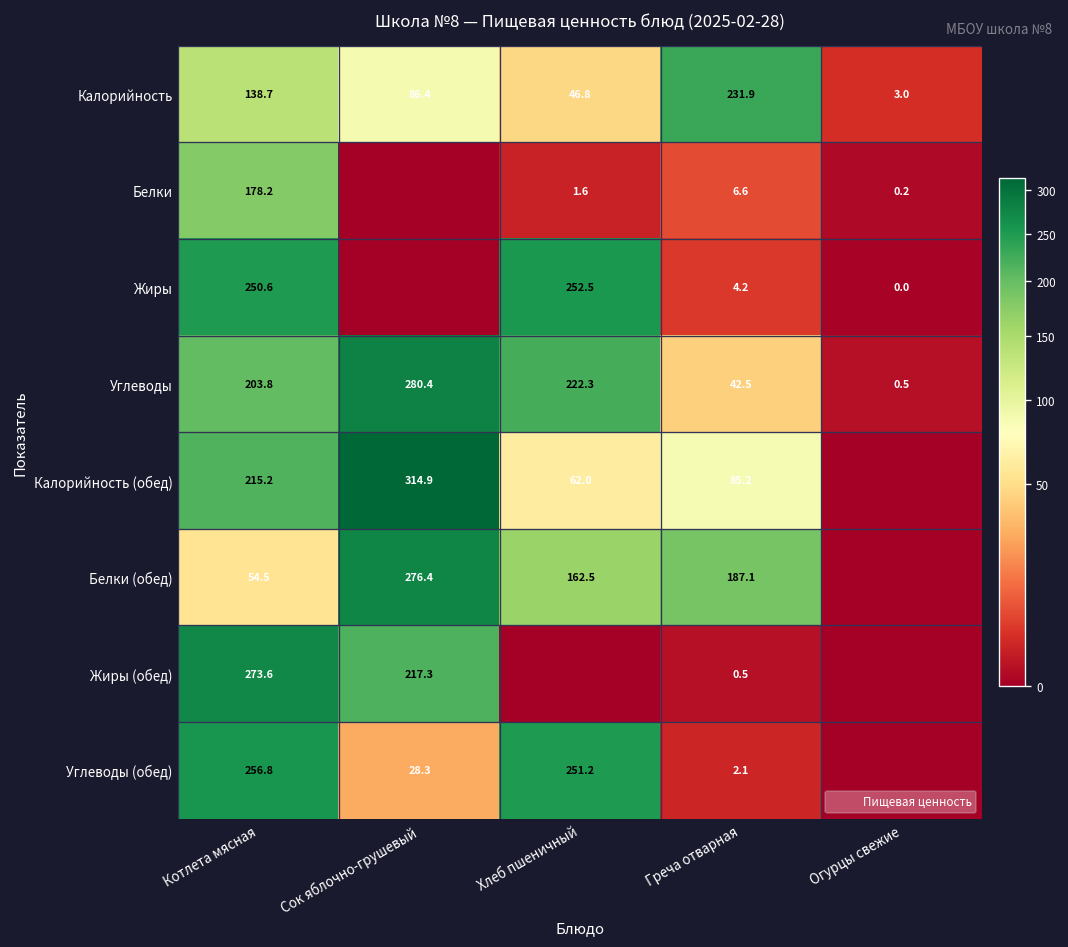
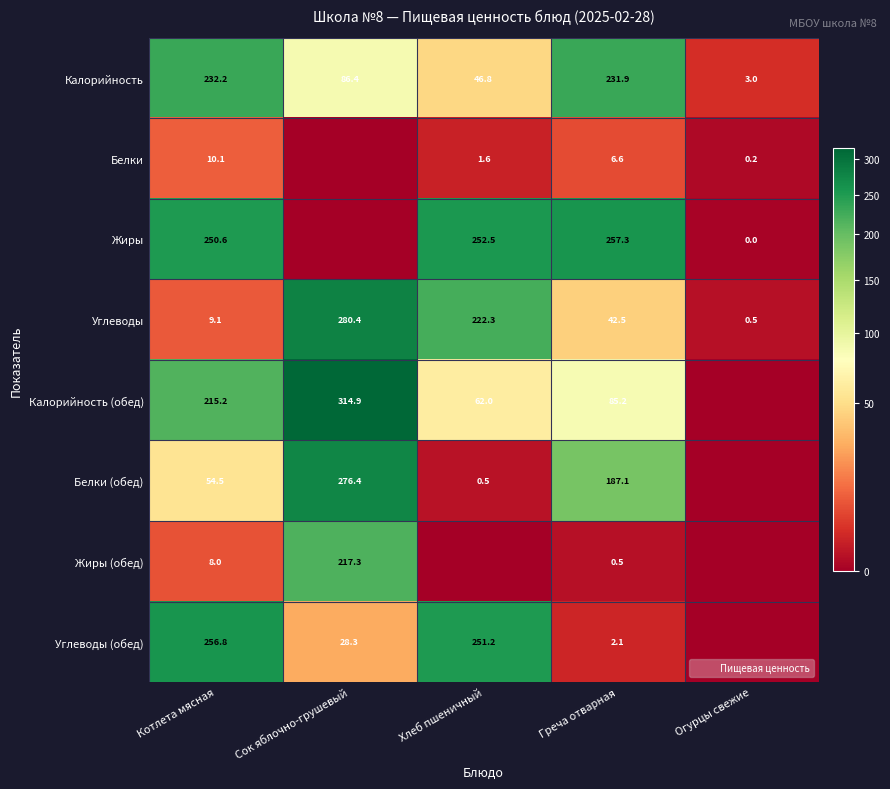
Калорийность, Котлета мясная: 138.7 -> 232.2
Белки, Котлета мясная: 178.2 -> 10.1
Жиры, Греча отварная: 4.2 -> 257.3
Углеводы, Котлета мясная: 203.8 -> 9.1
Белки (обед), Хлеб пшеничный: 162.5 -> 0.5
Жиры (обед), Котлета мясная: 273.6 -> 8.0
